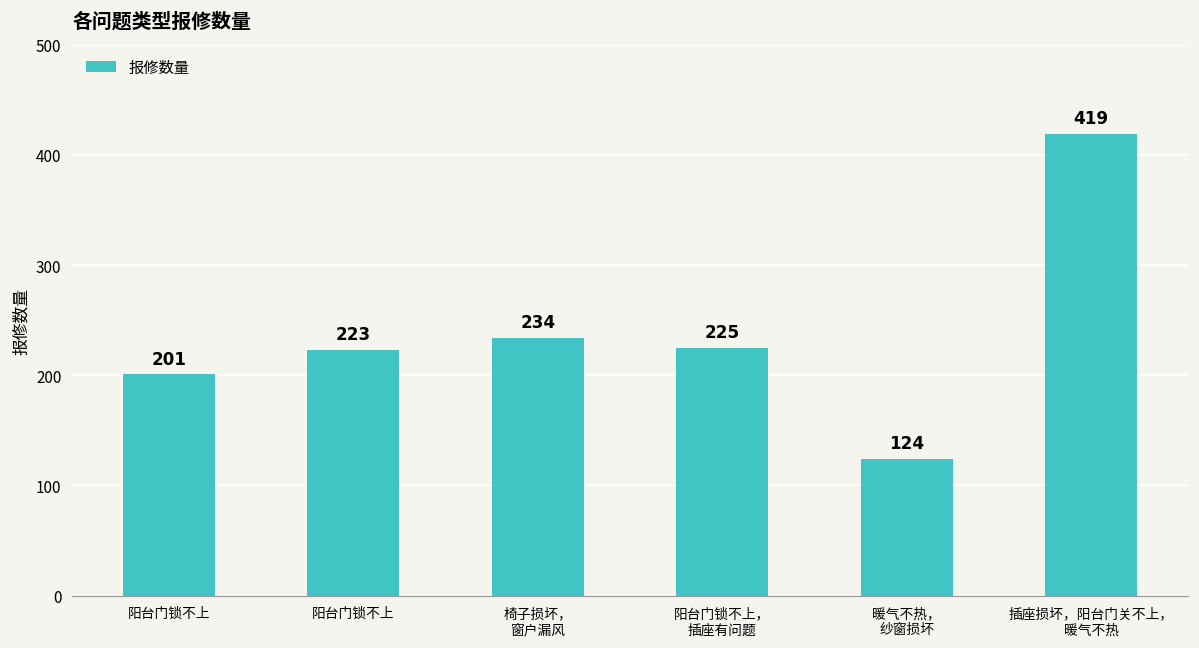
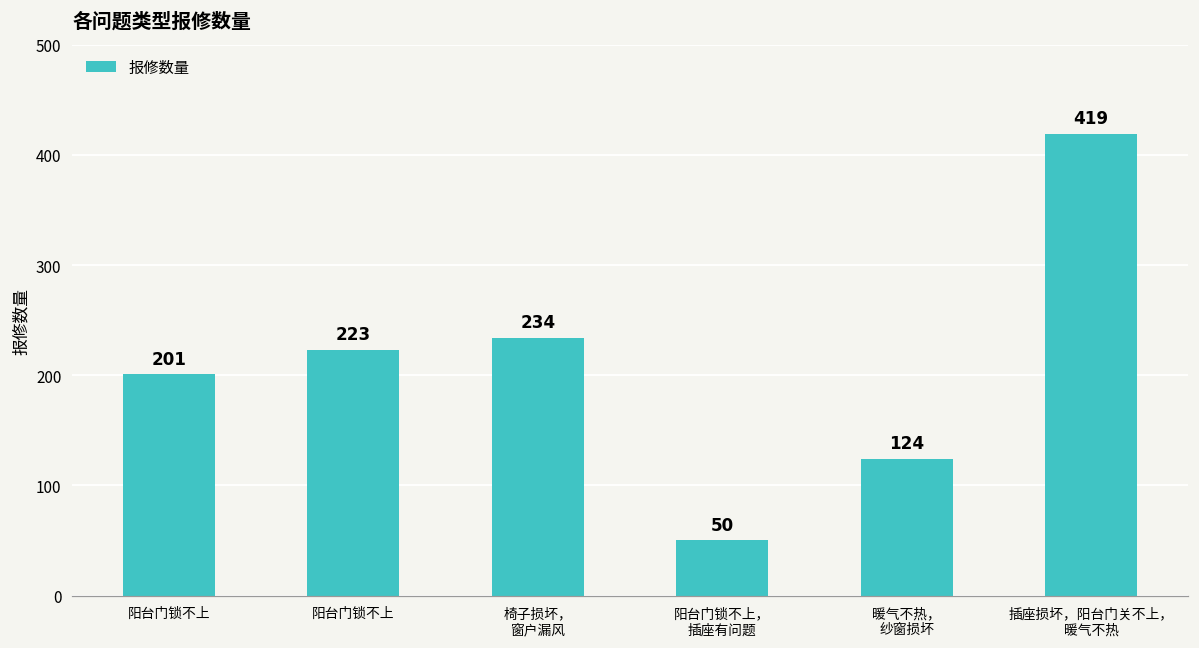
阳台门锁不上， 插座有问题: 225 -> 50
